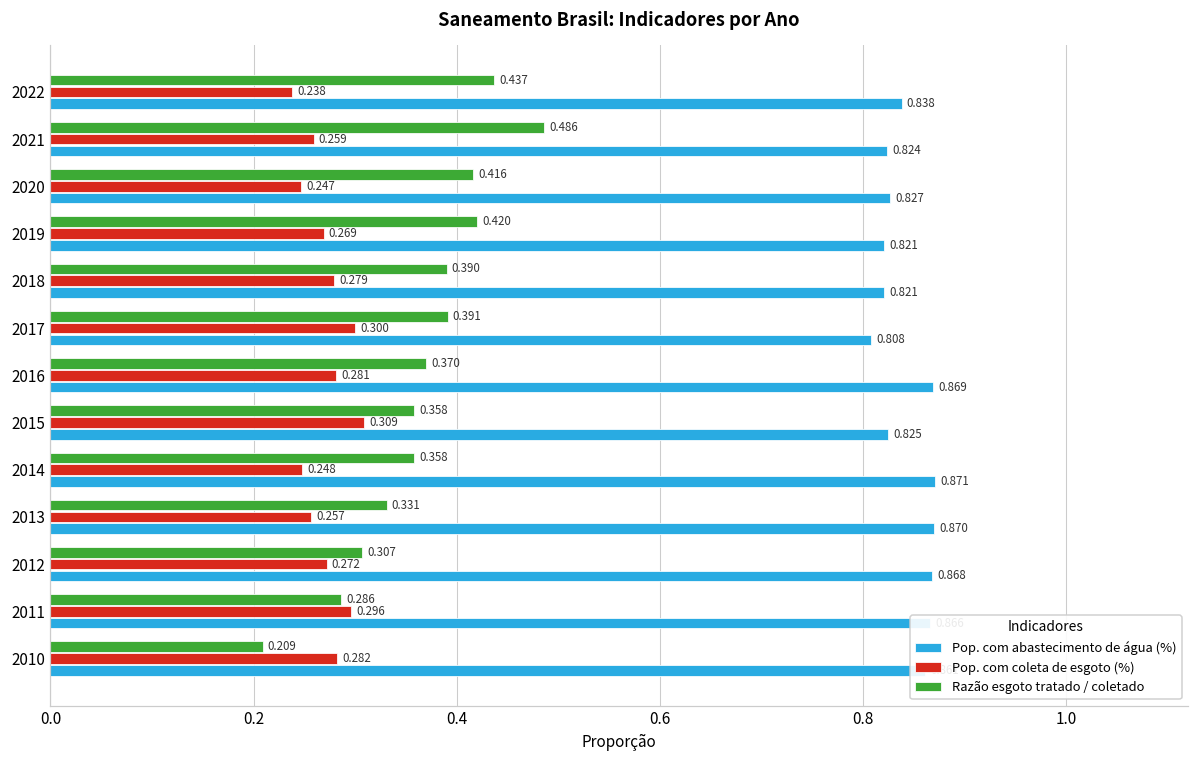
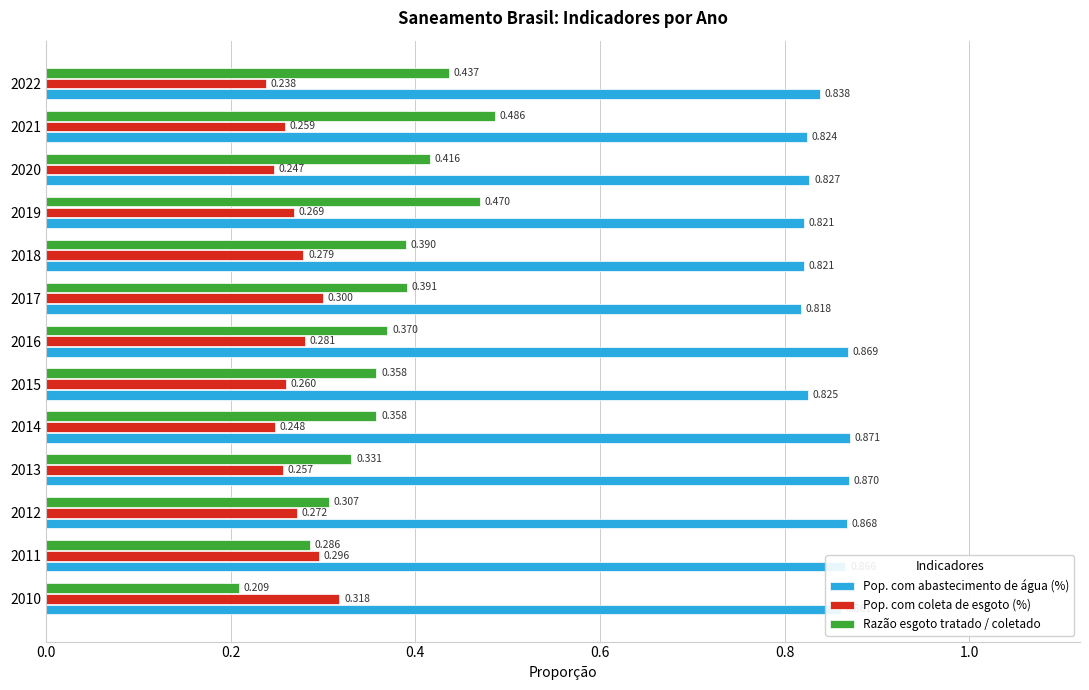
Razão esgoto tratado / coletado, 2019: 0.420 -> 0.470
Pop. com abastecimento de água (%), 2017: 0.808 -> 0.818
Pop. com coleta de esgoto (%), 2015: 0.309 -> 0.260
Pop. com coleta de esgoto (%), 2010: 0.282 -> 0.318
